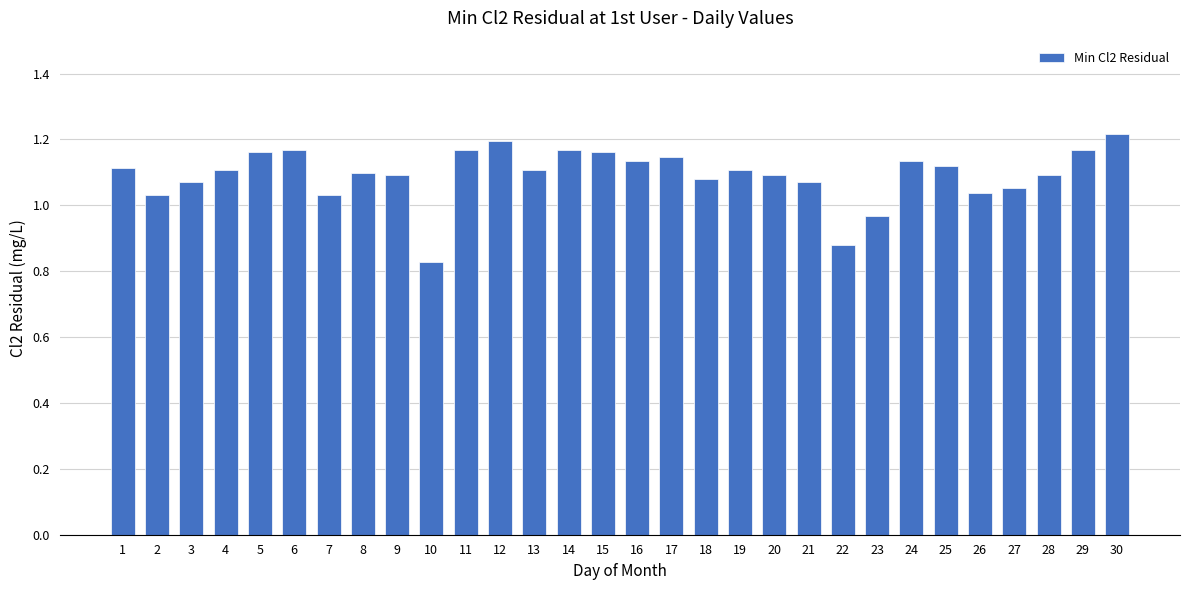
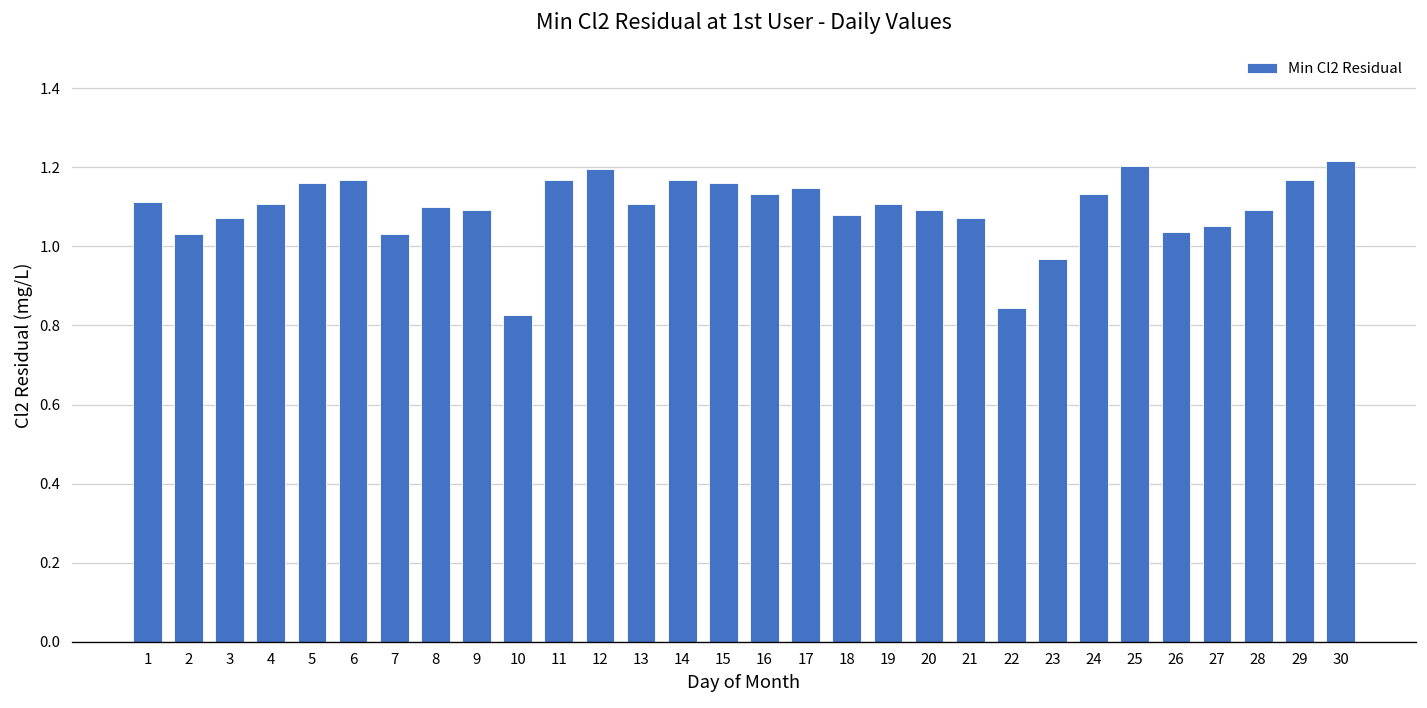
22: 0.88 -> 0.84
25: 1.12 -> 1.20
